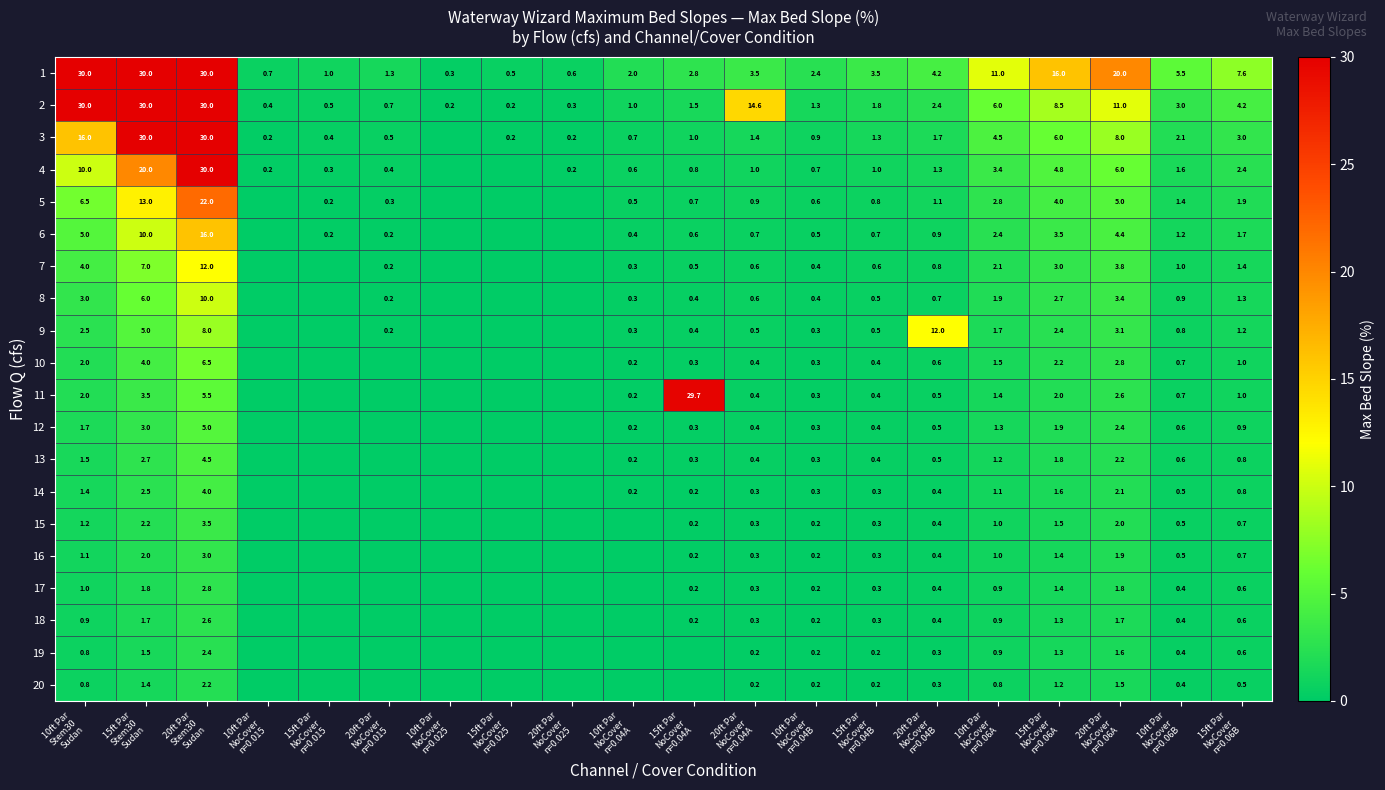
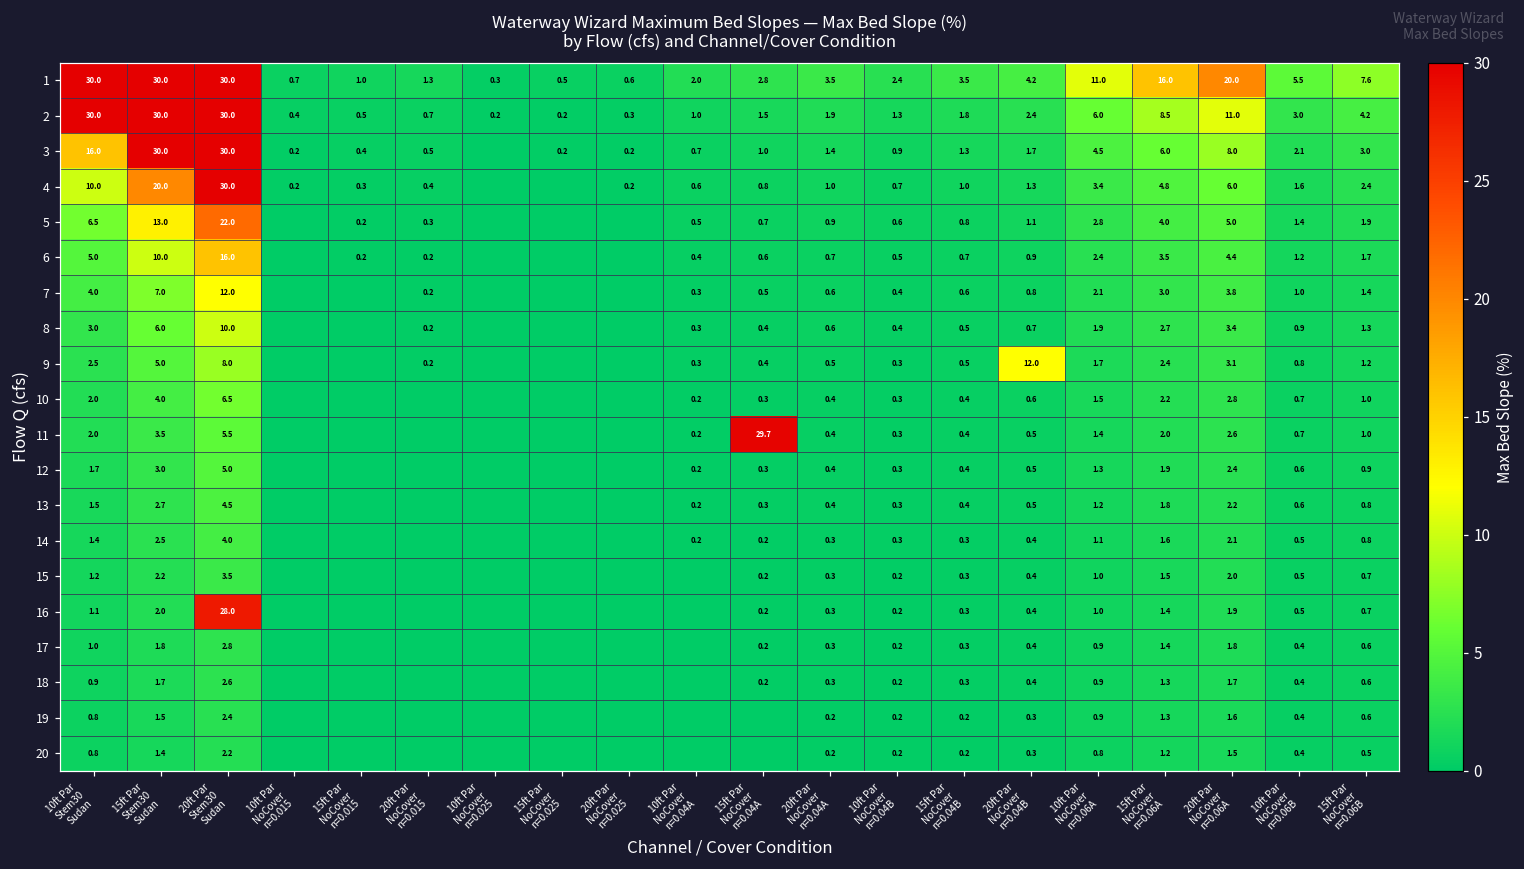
2, 20ft Par NoCover n=0.04A: 14.6 -> 1.9
16, 20ft Par Stem30 Sudan: 3.0 -> 28.0
